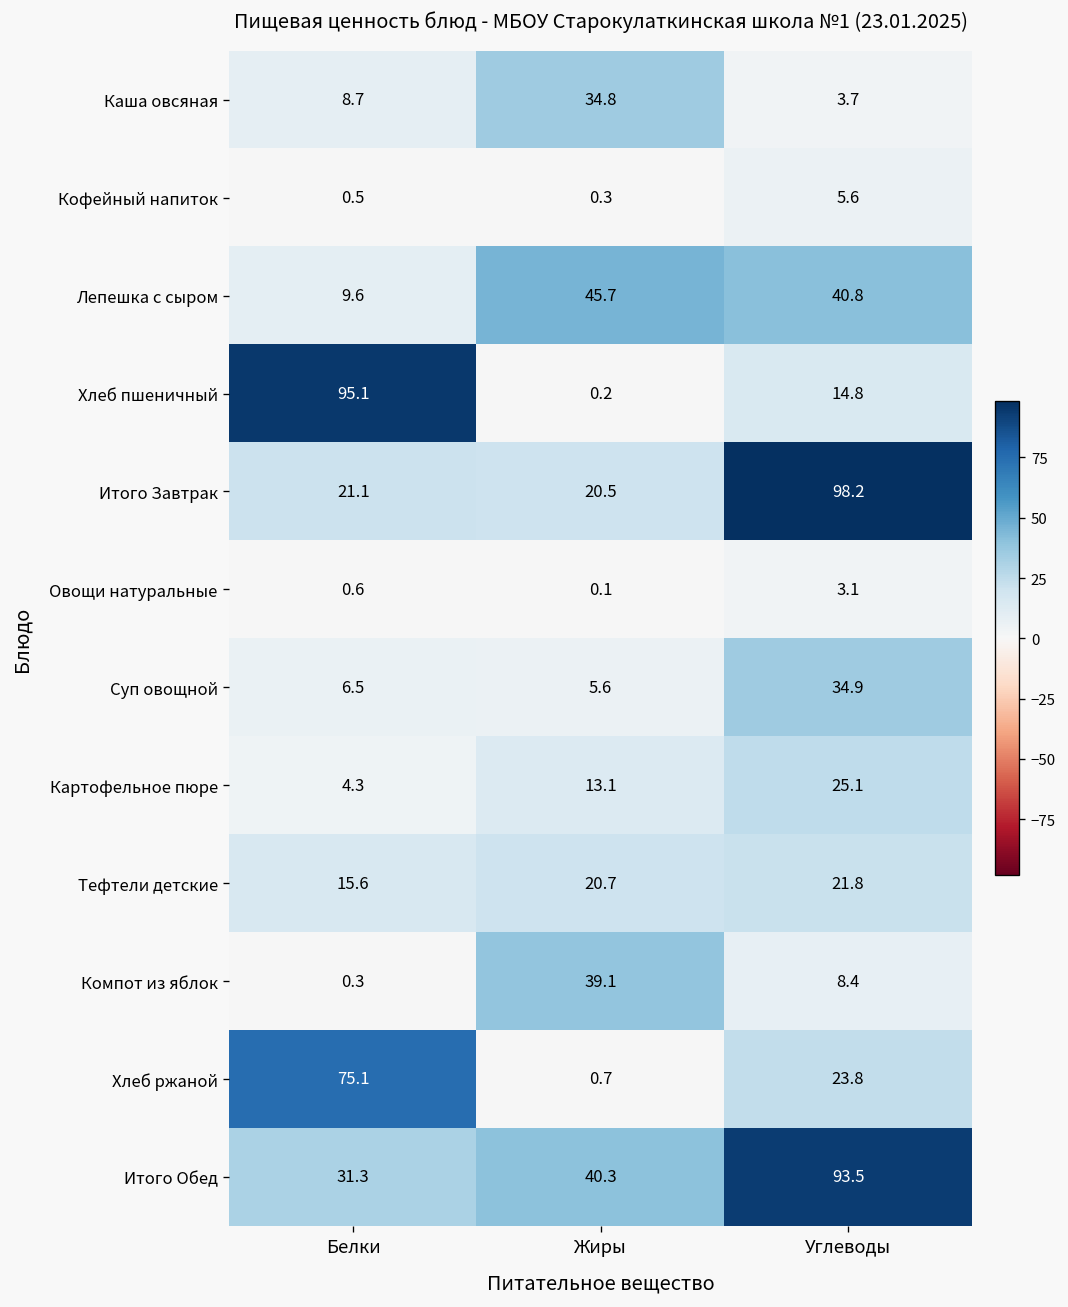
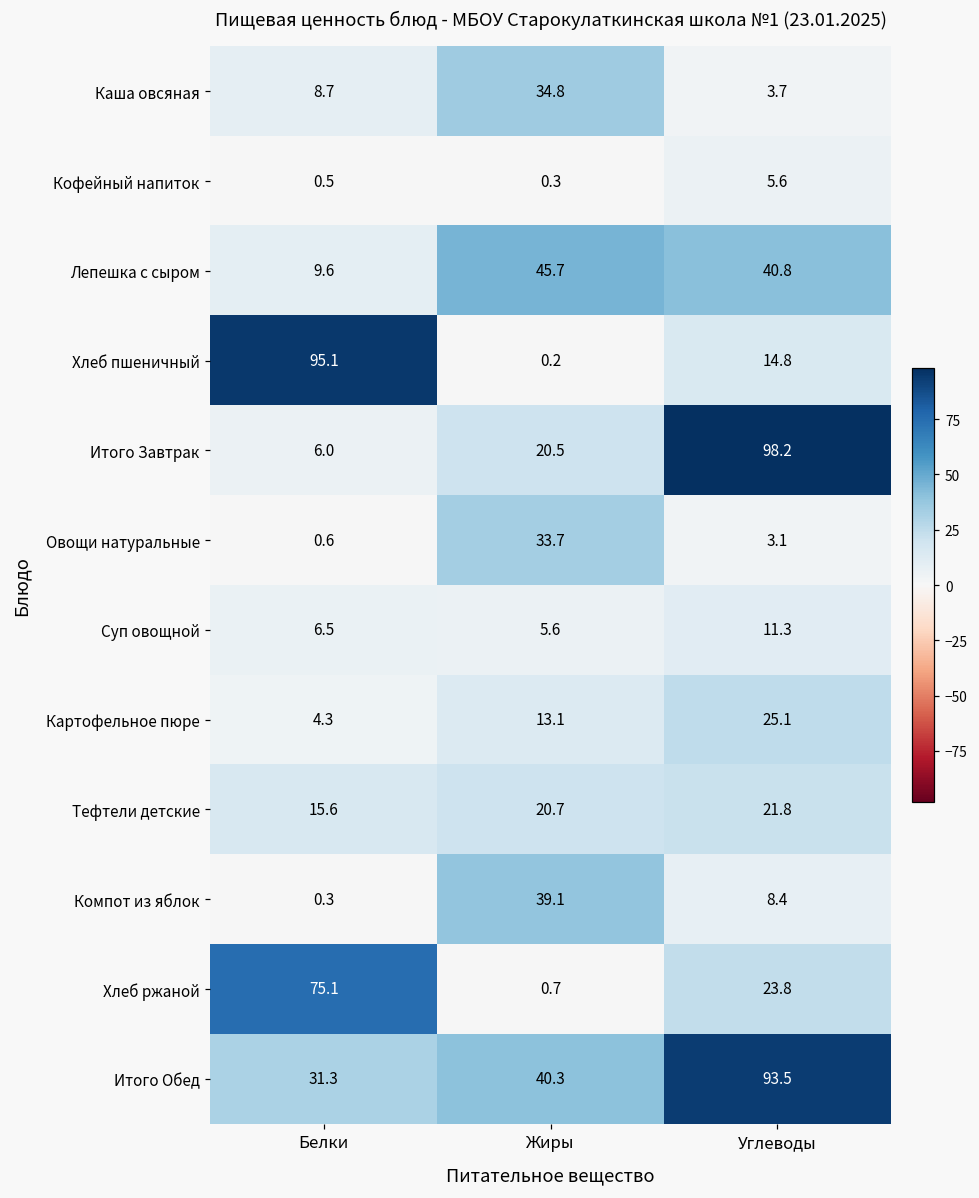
Итого Завтрак, Белки: 21.1 -> 6.0
Овощи натуральные, Жиры: 0.1 -> 33.7
Суп овощной, Углеводы: 34.9 -> 11.3
